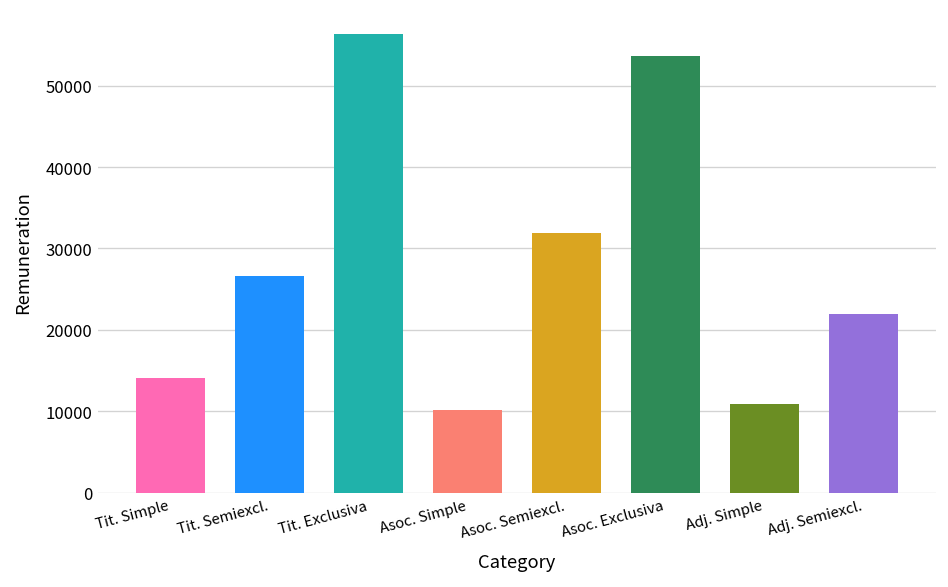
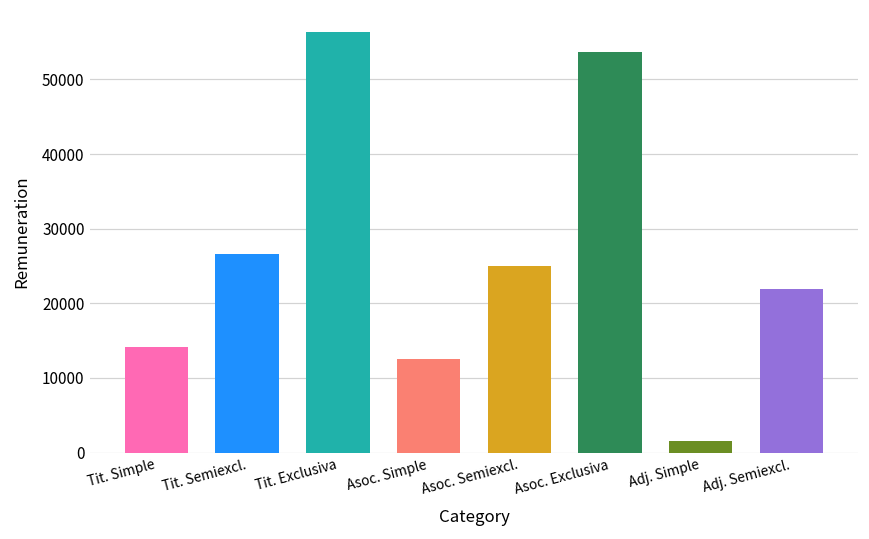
Asoc. Simple: 10000 -> 13000
Asoc. Semiexcl.: 32000 -> 25000
Adj. Simple: 11000 -> 2000
